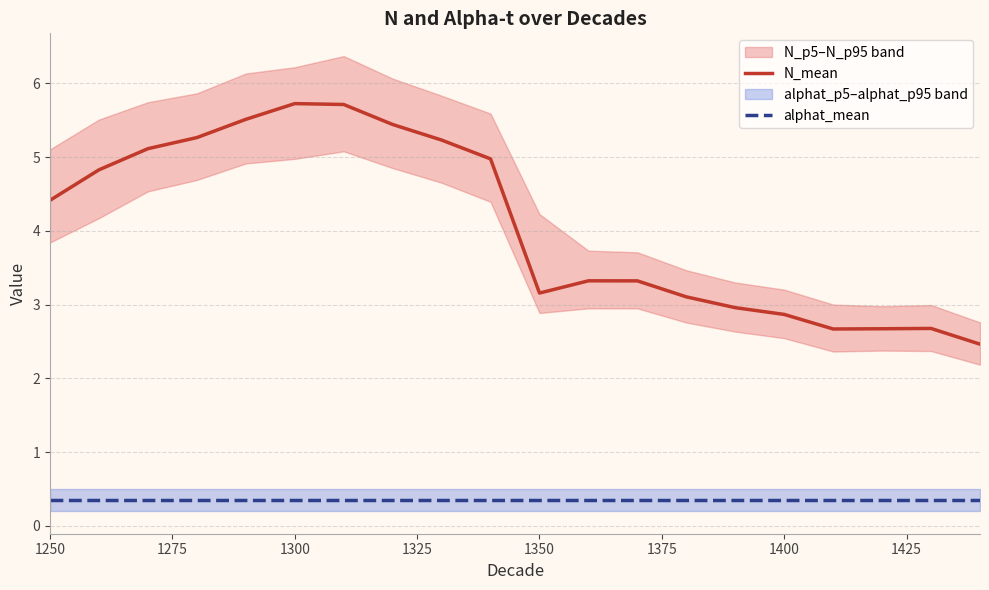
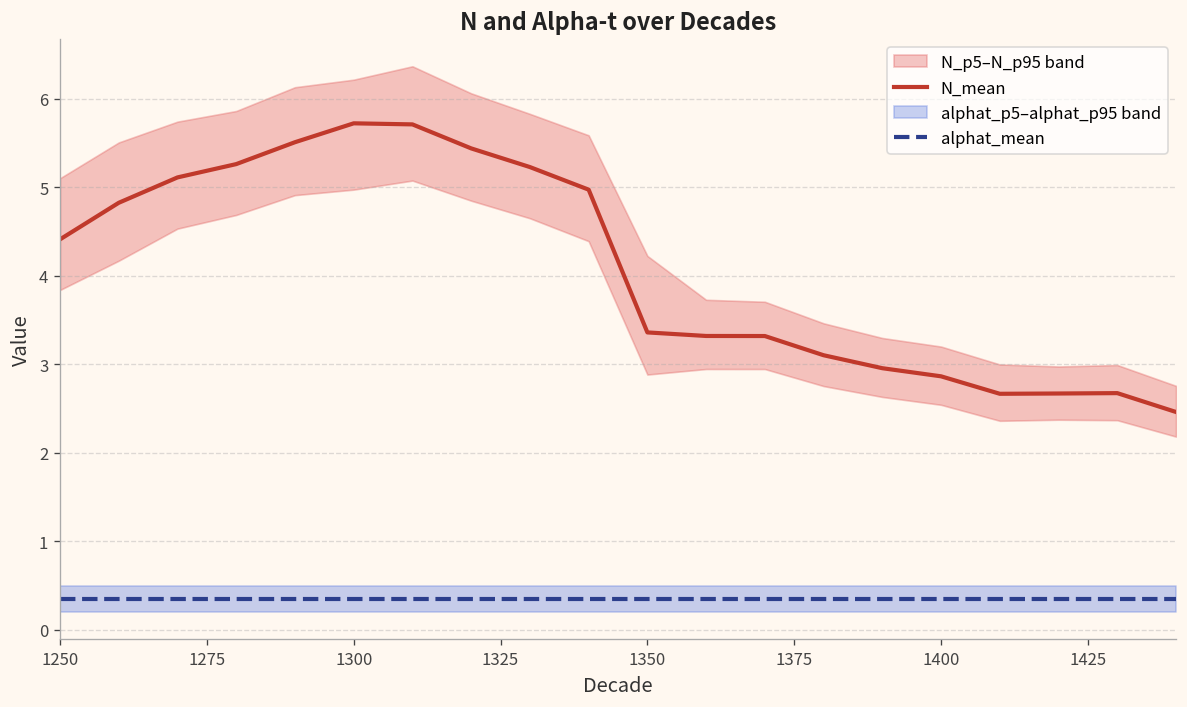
N_mean, 1350: 3.2 -> 3.4
